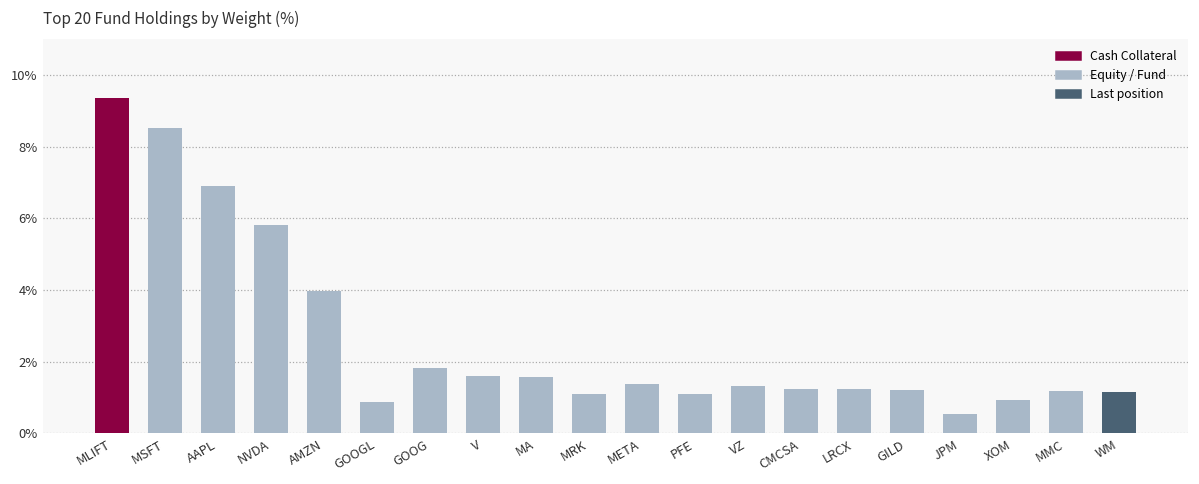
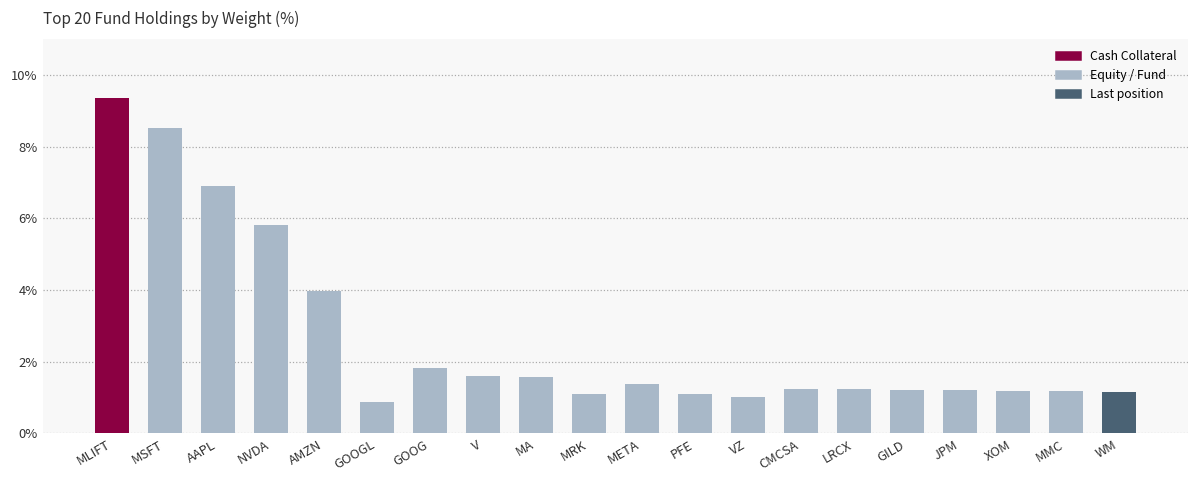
VZ: 1.3% -> 1.0%
JPM: 0.5% -> 1.2%
XOM: 0.9% -> 1.2%
